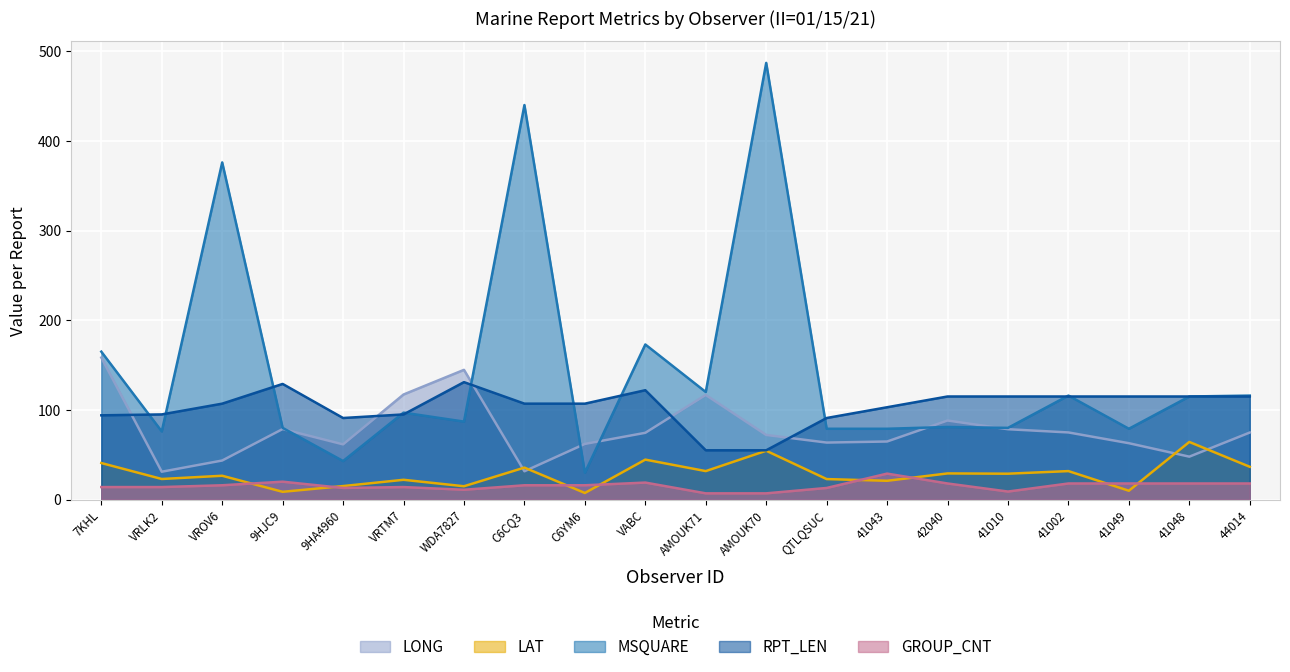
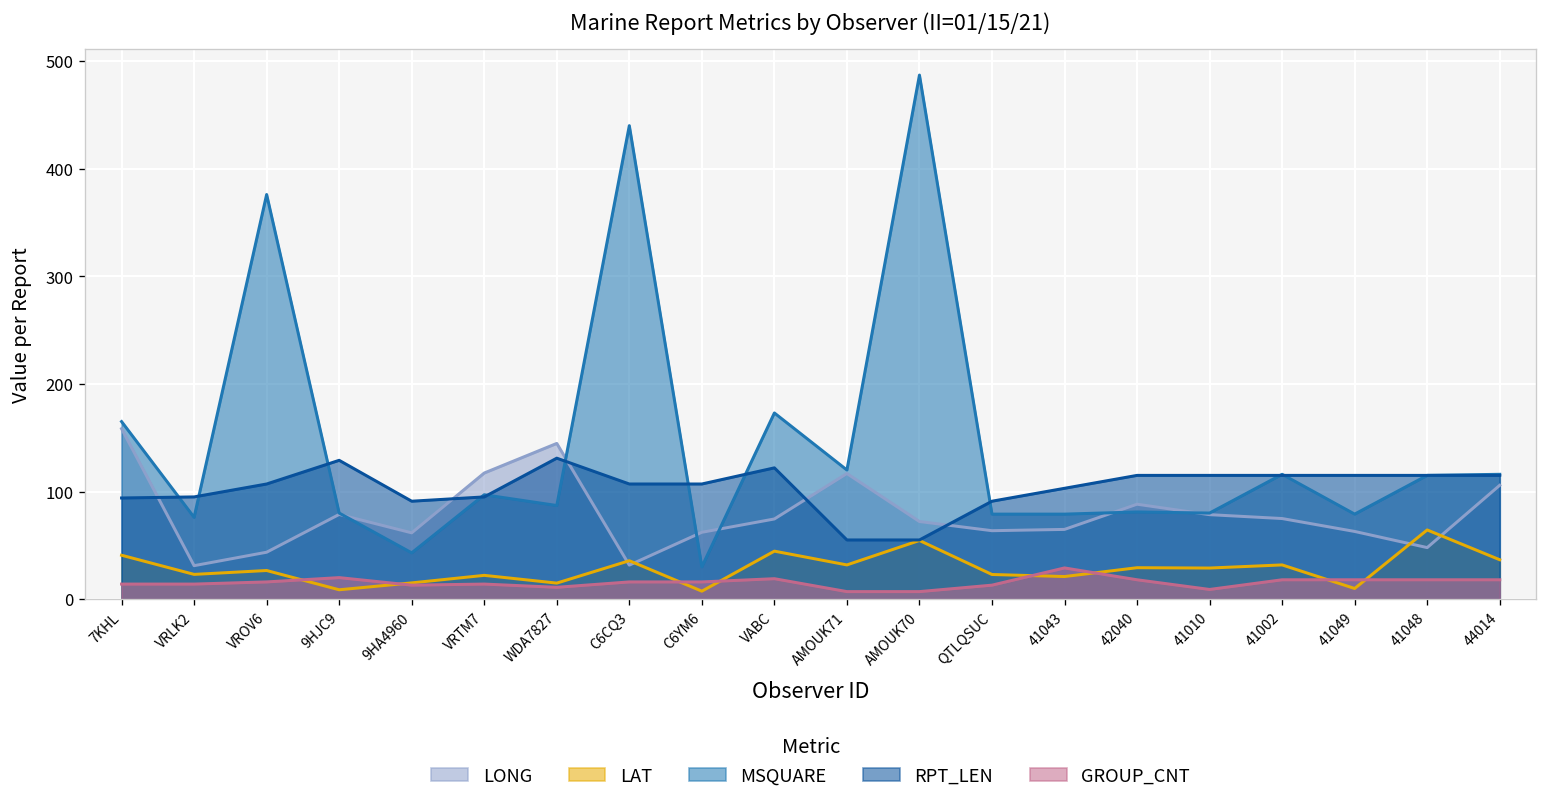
LONG, 44014: 70 -> 110
